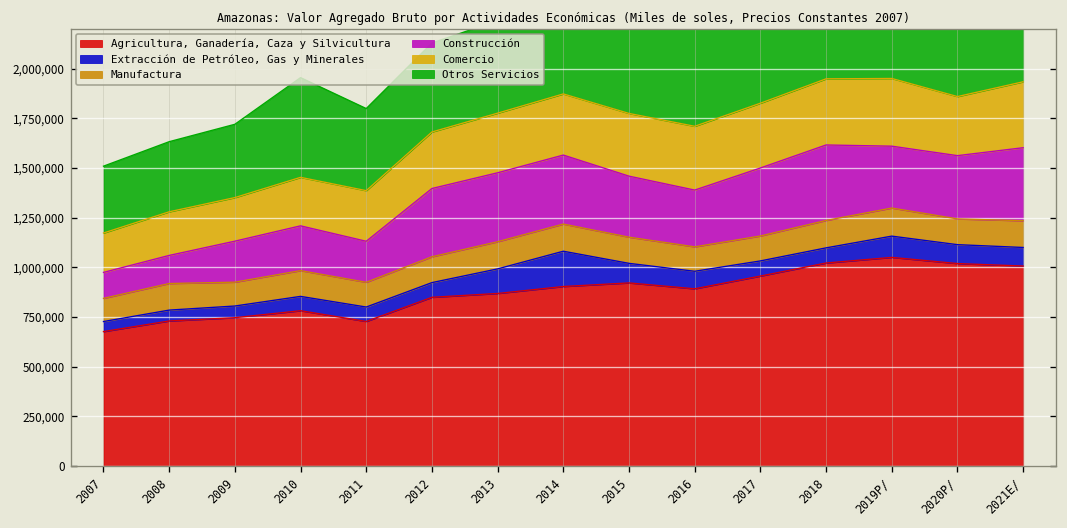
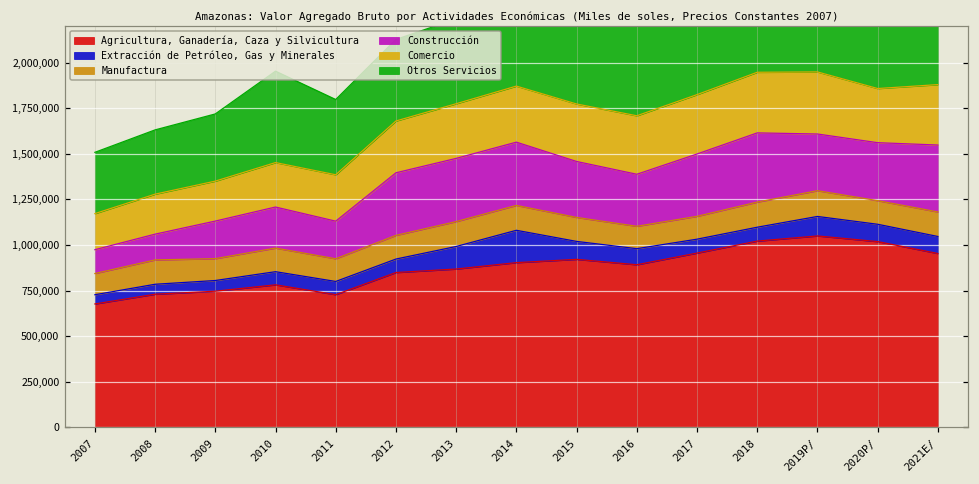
Agricultura, Ganadería, Caza y Silvicultura, 2021E/: 1,010,000 -> 950,000
